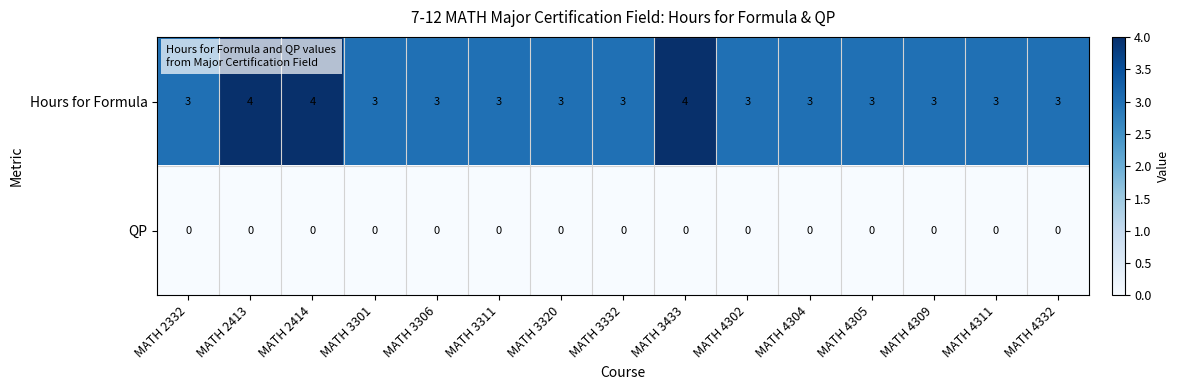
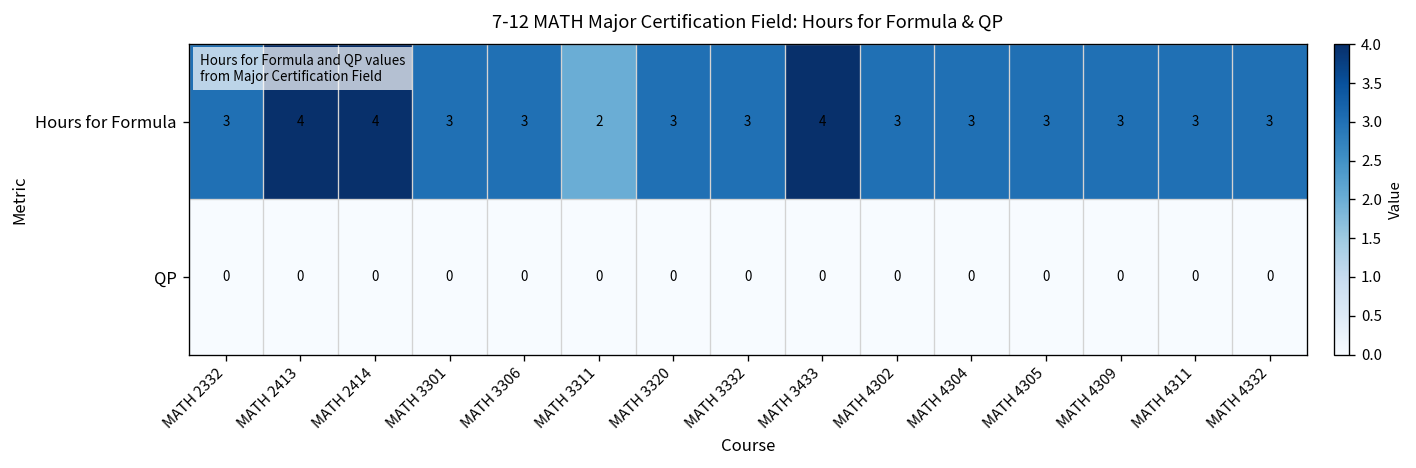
Hours for Formula, MATH 3311: 3 -> 2
